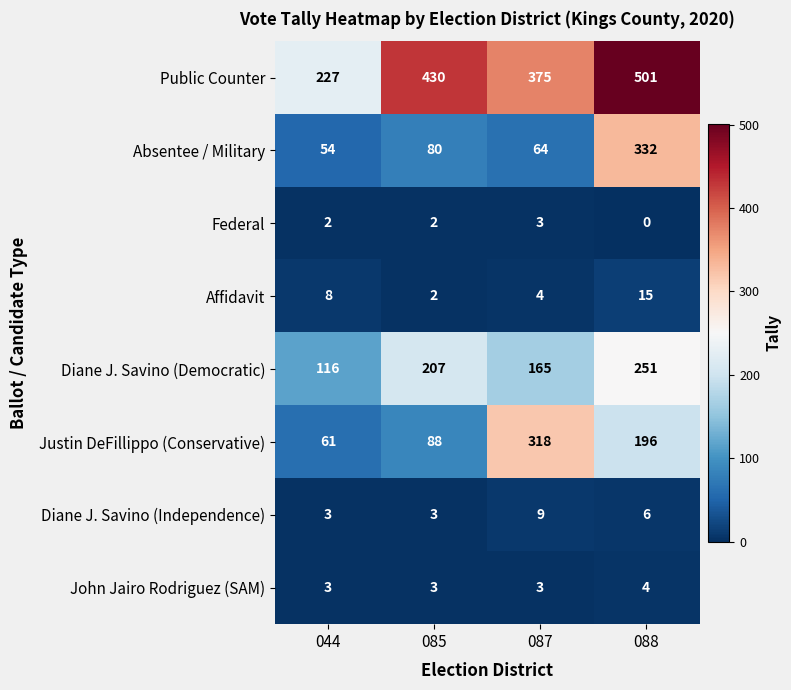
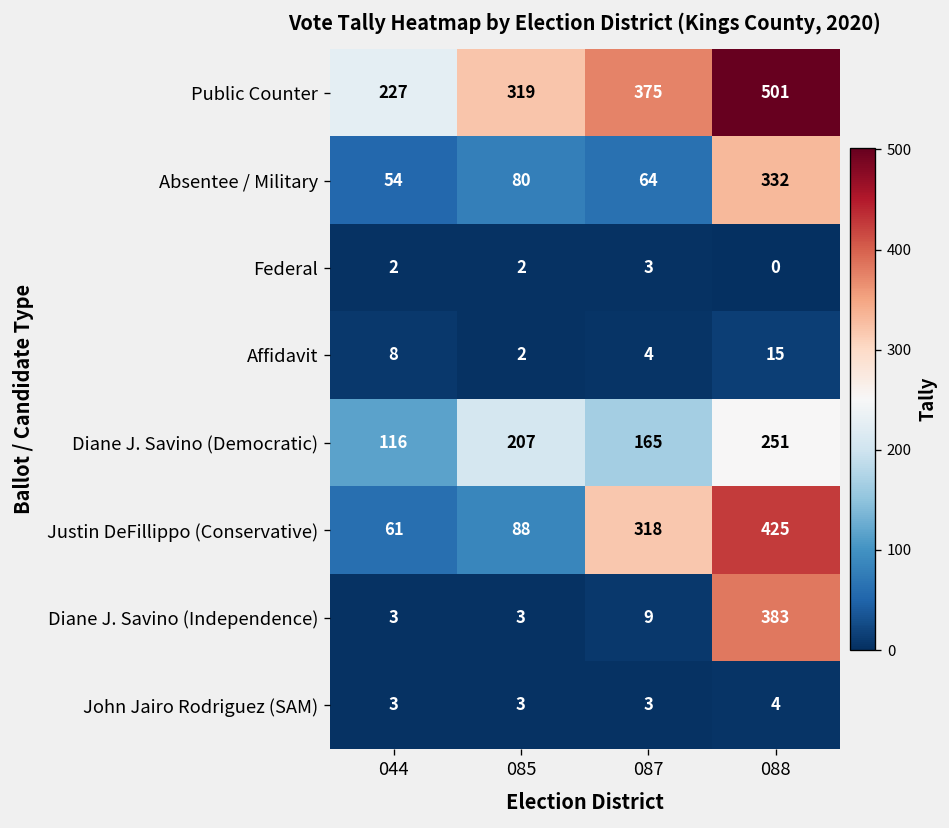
Public Counter, 085: 430 -> 319
Justin DeFillippo (Conservative), 088: 196 -> 425
Diane J. Savino (Independence), 088: 6 -> 383
